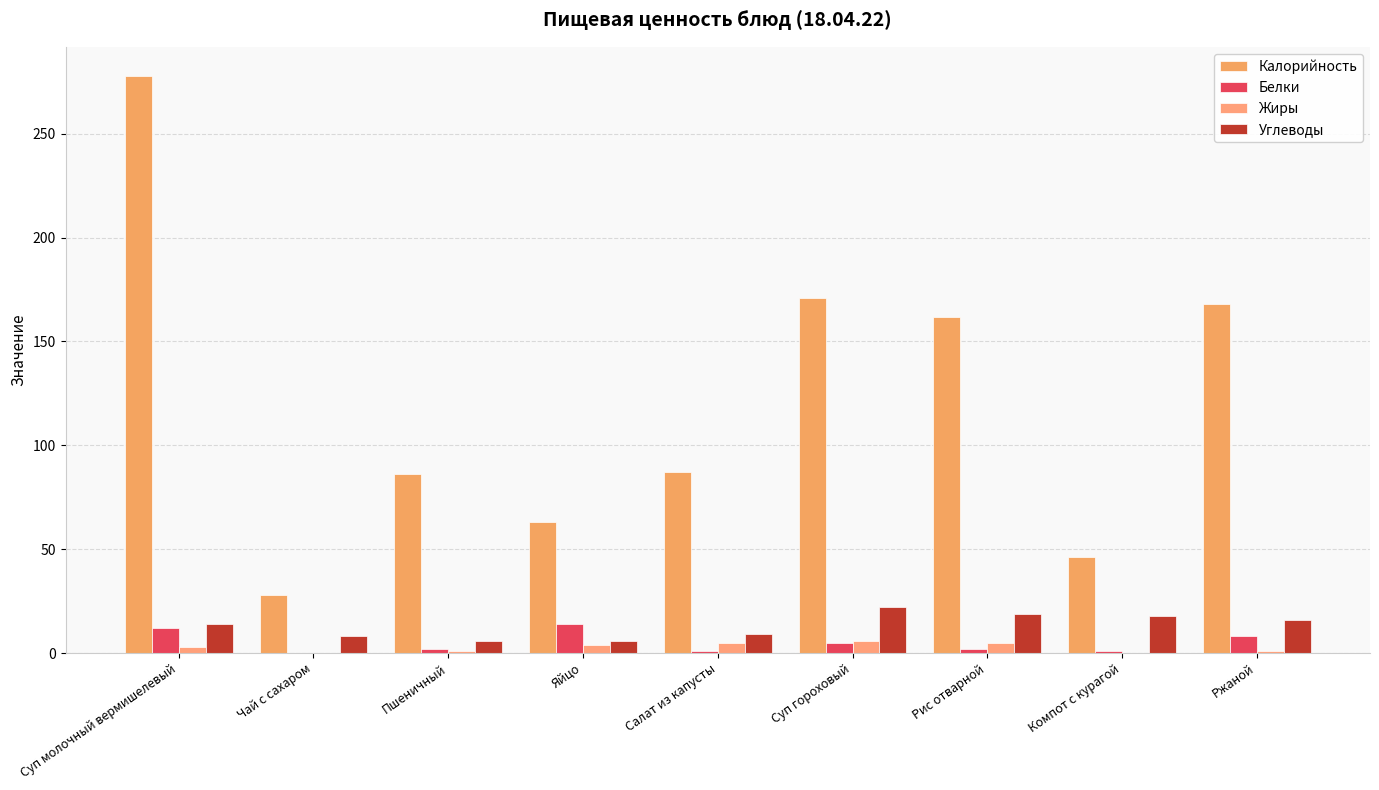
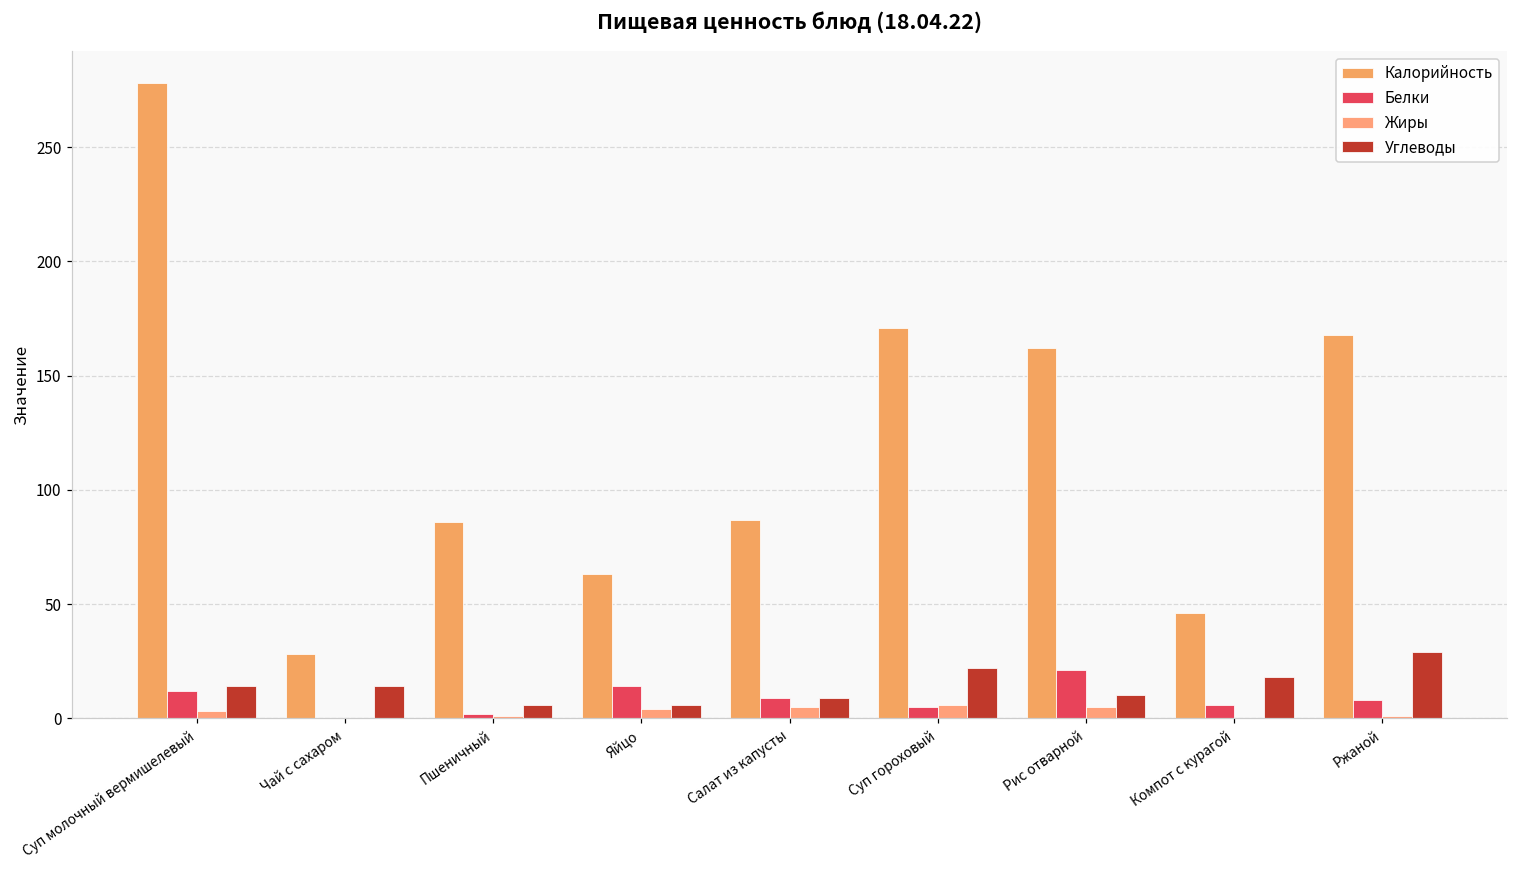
Углеводы, Чай с сахаром: 8 -> 14
Белки, Салат из капусты: 1 -> 9
Белки, Рис отварной: 2 -> 21
Углеводы, Рис отварной: 19 -> 10
Белки, Компот с курагой: 1 -> 6
Углеводы, Ржаной: 16 -> 29
